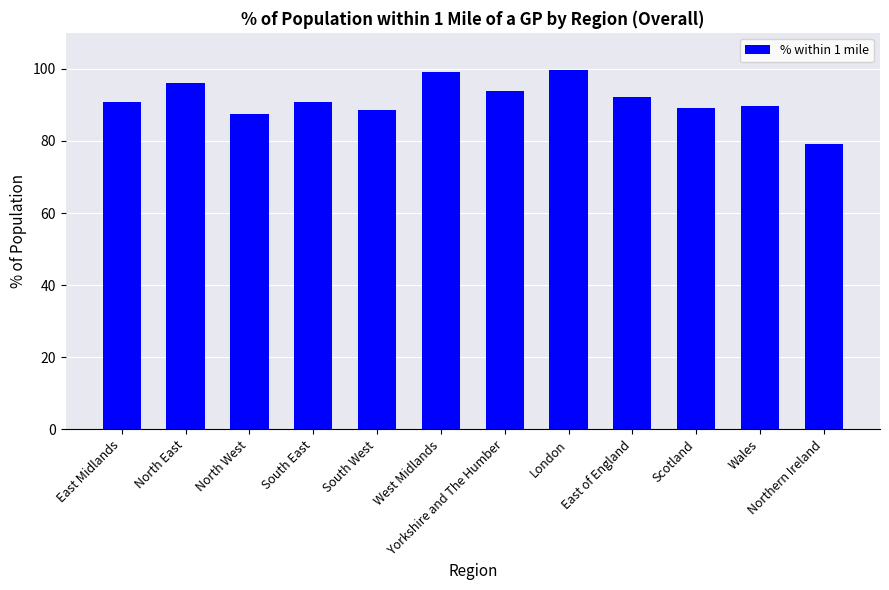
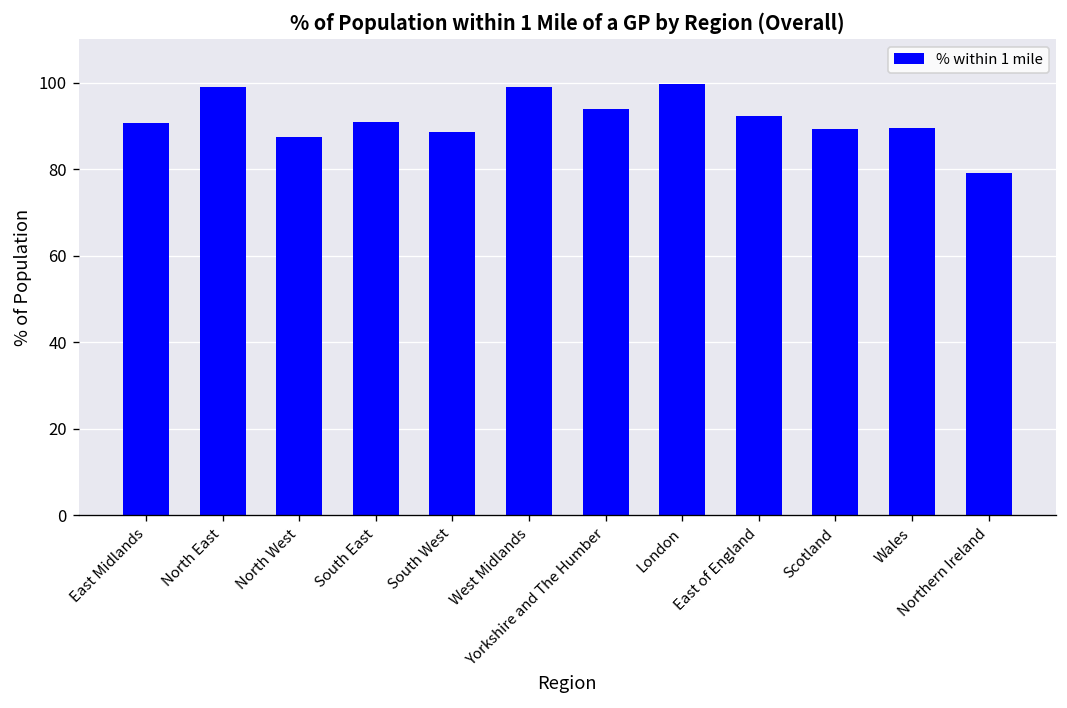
North East: 96 -> 99
